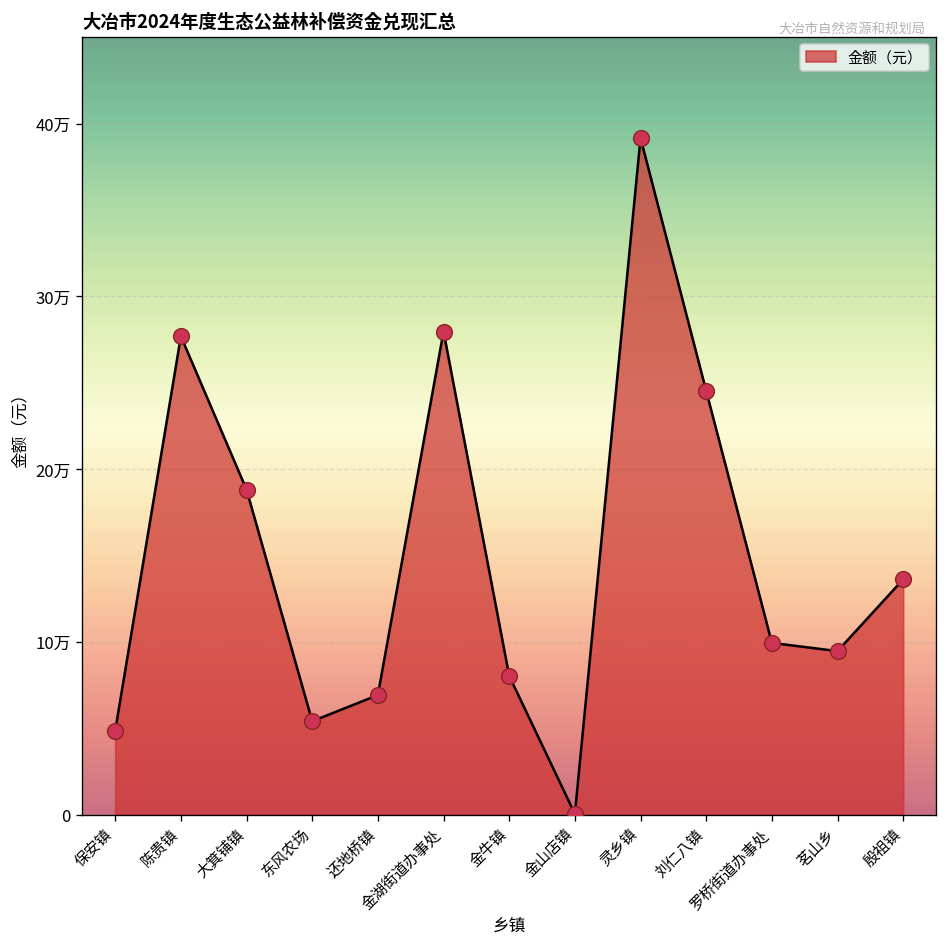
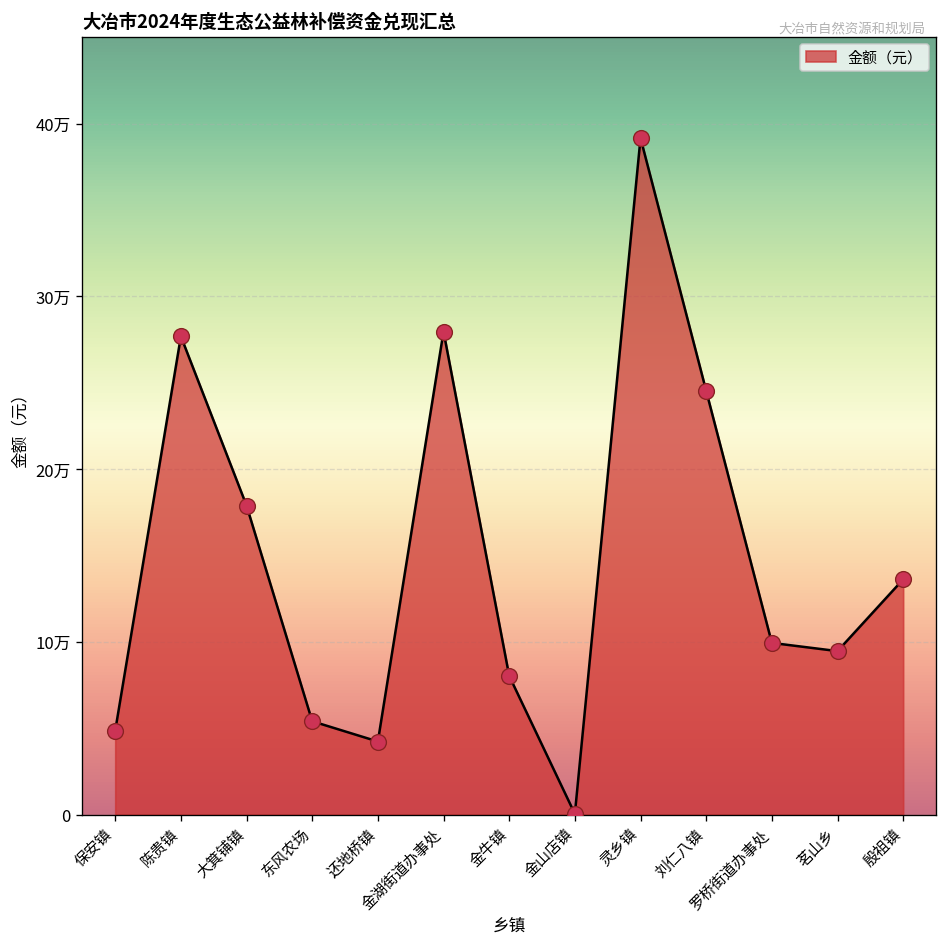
大箕铺镇: 18.8万 -> 17.9万
还地桥镇: 6.9万 -> 4.2万
